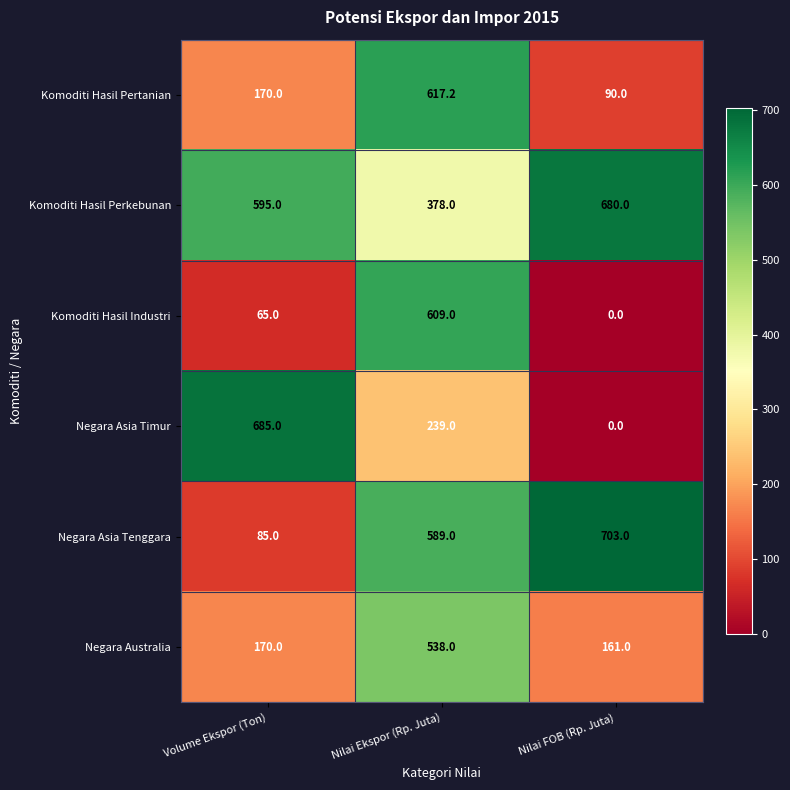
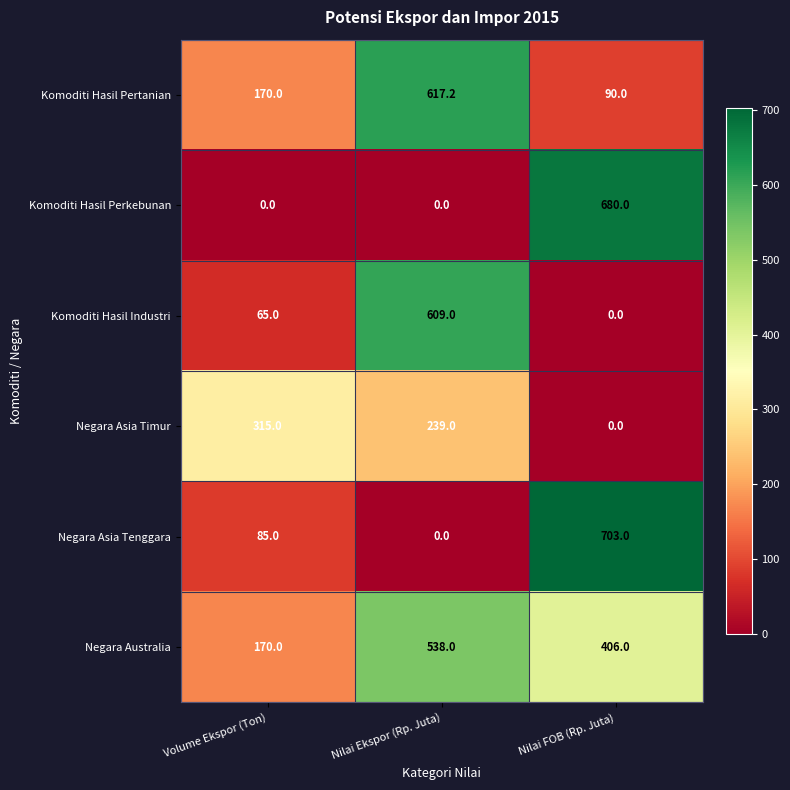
Komoditi Hasil Perkebunan, Volume Ekspor (Ton): 595.0 -> 0.0
Komoditi Hasil Perkebunan, Nilai Ekspor (Rp. Juta): 378.0 -> 0.0
Negara Asia Timur, Volume Ekspor (Ton): 685.0 -> 315.0
Negara Asia Tenggara, Nilai Ekspor (Rp. Juta): 589.0 -> 0.0
Negara Australia, Nilai FOB (Rp. Juta): 161.0 -> 406.0
